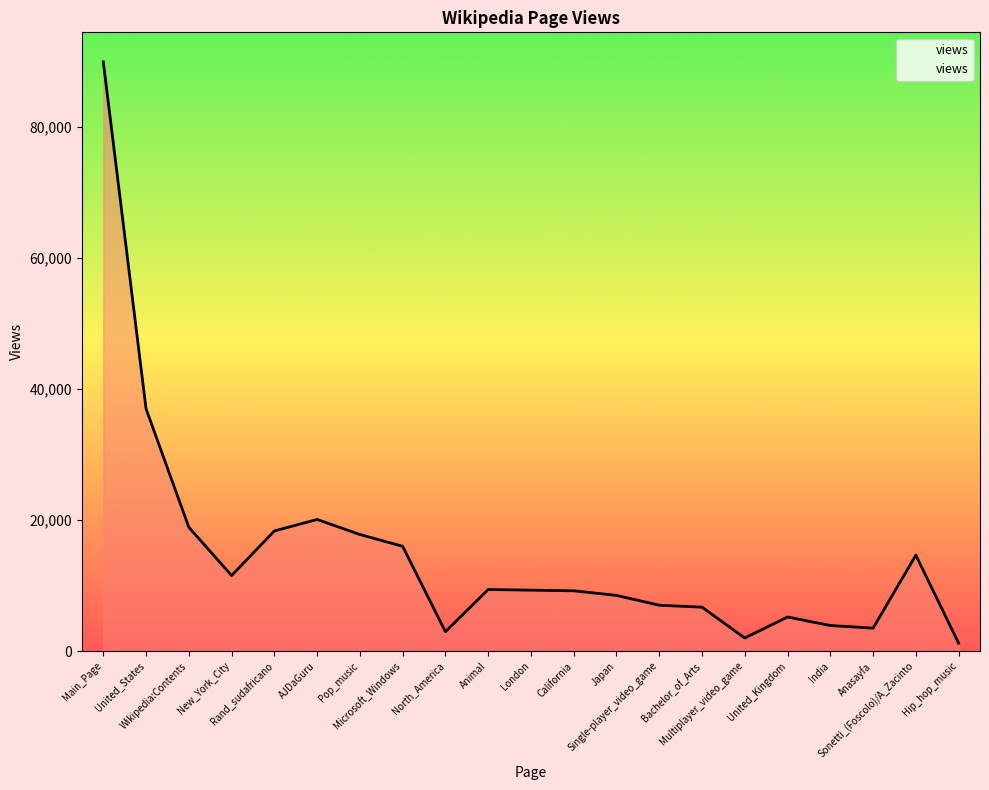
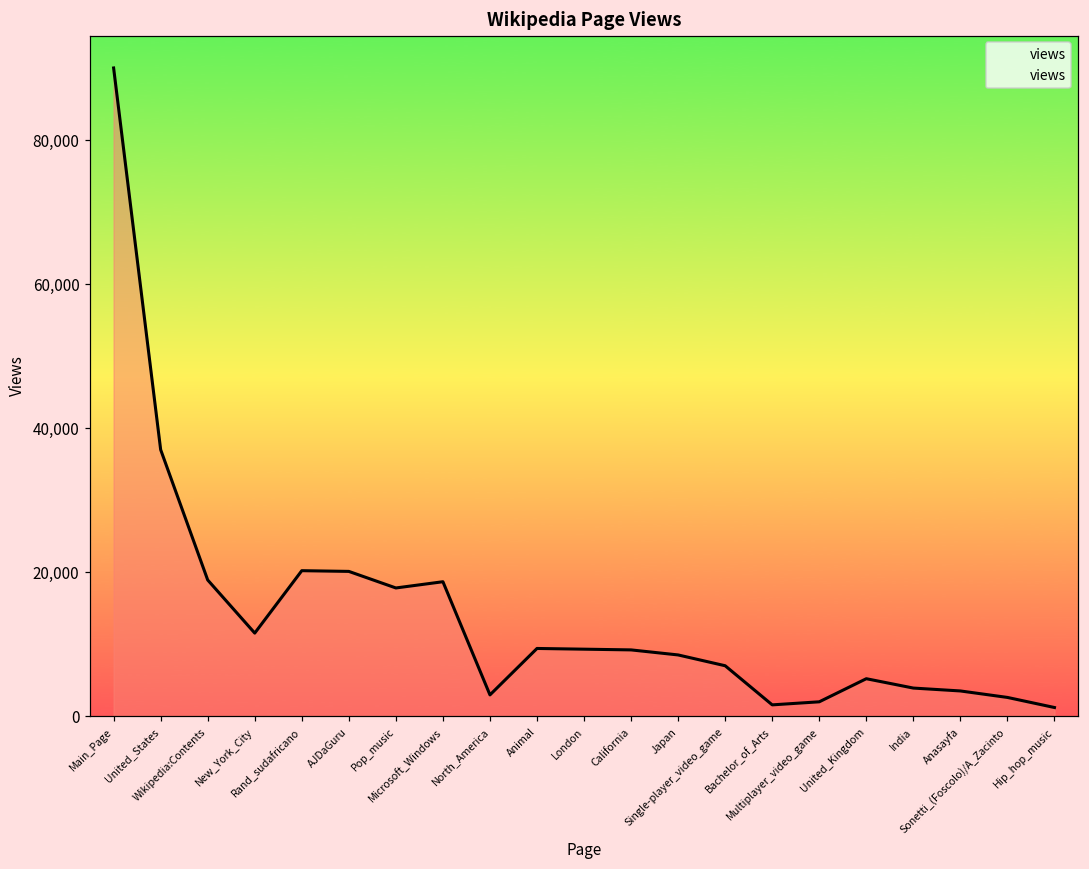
Rand_sudafricano: 18,000 -> 20,000
Microsoft_Windows: 16,000 -> 19,000
Bachelor_of_Arts: 7,000 -> 2,000
Sonetti_(Foscolo)/A_Zacinto: 15,000 -> 3,000
